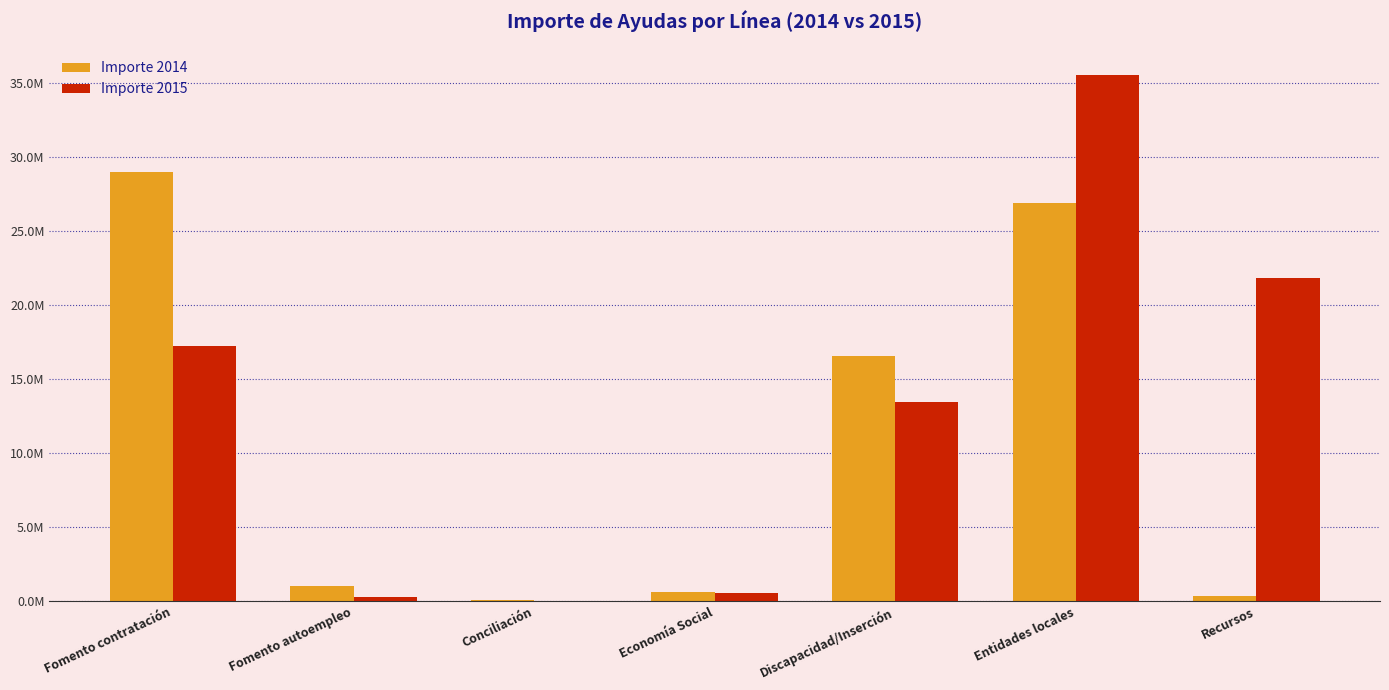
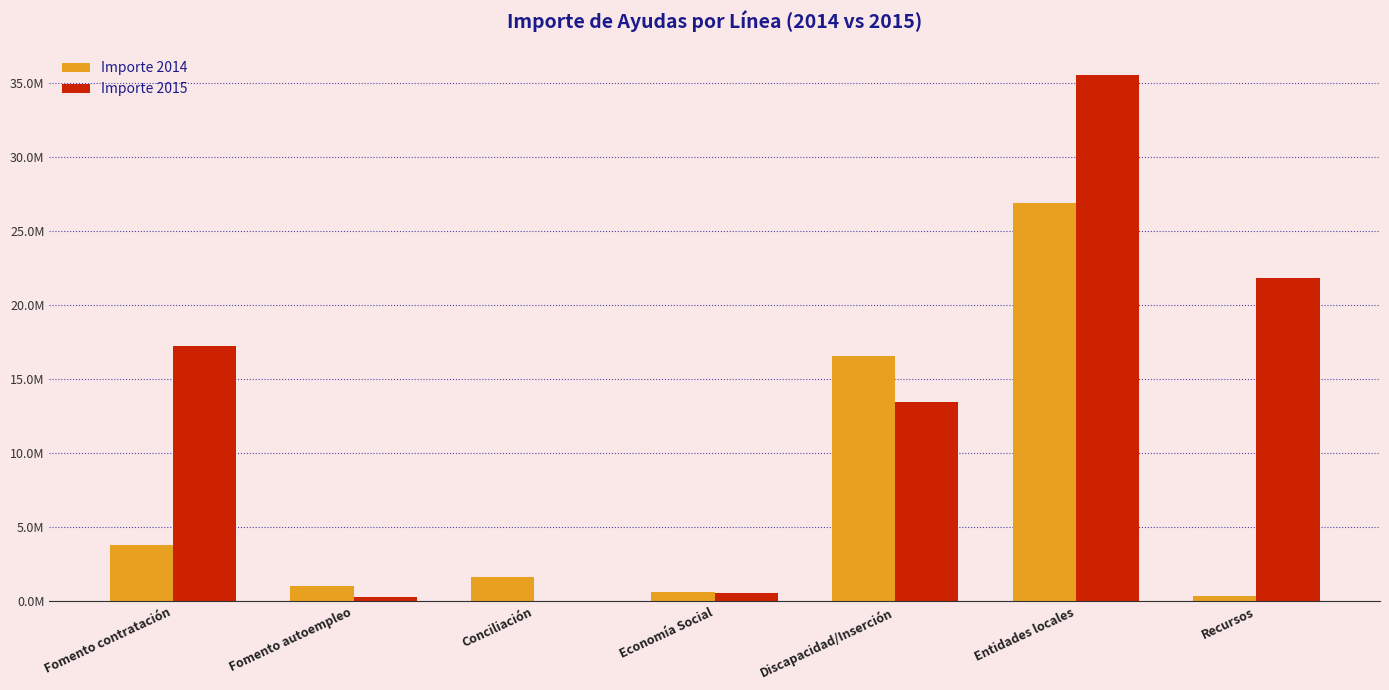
Importe 2014, Fomento contratación: 29000000 -> 3800000
Importe 2014, Conciliación: 100000 -> 1600000
